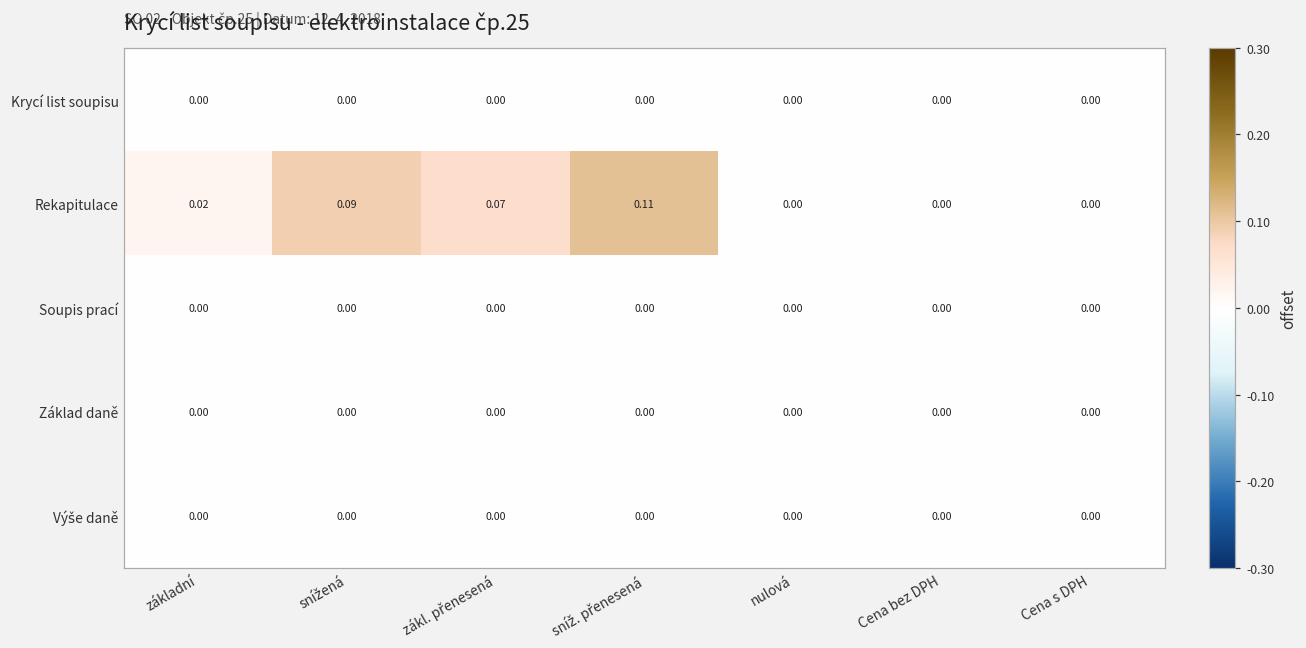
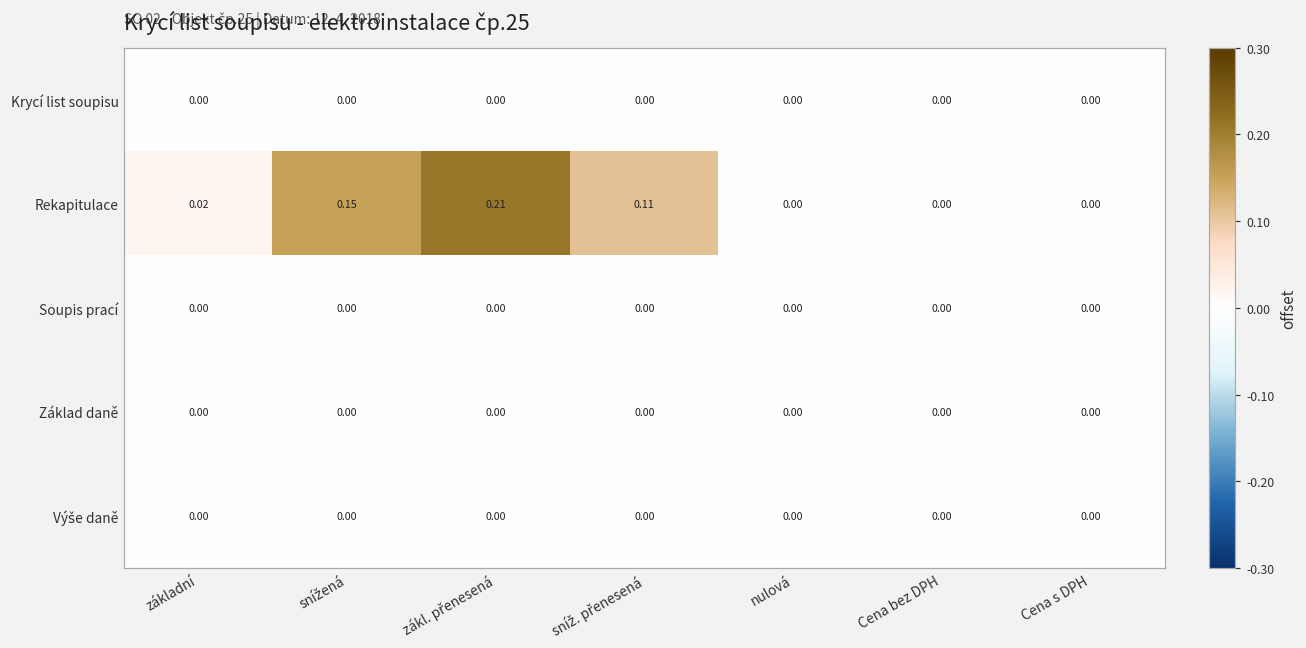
Rekapitulace, snížená: 0.09 -> 0.15
Rekapitulace, zákl. přenesená: 0.07 -> 0.21
